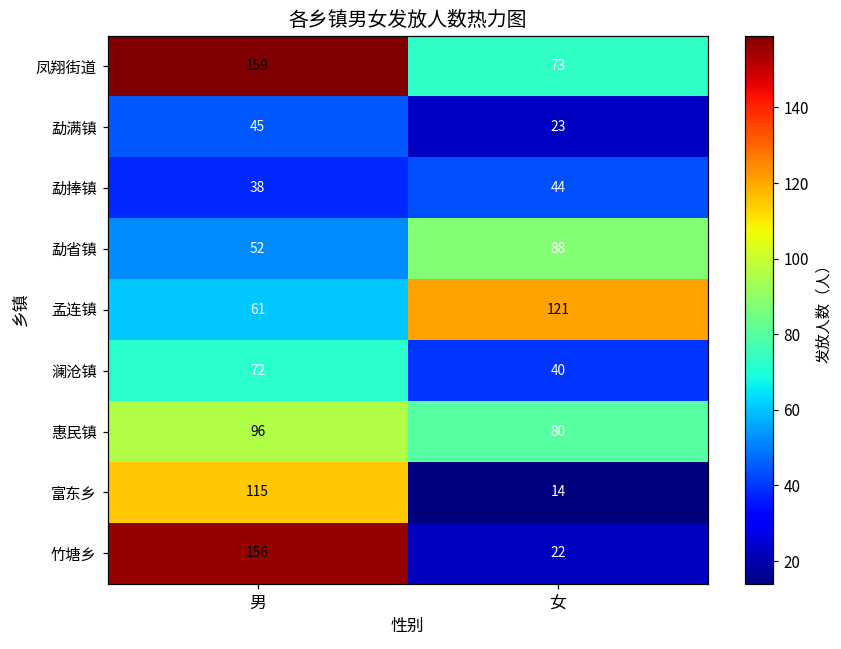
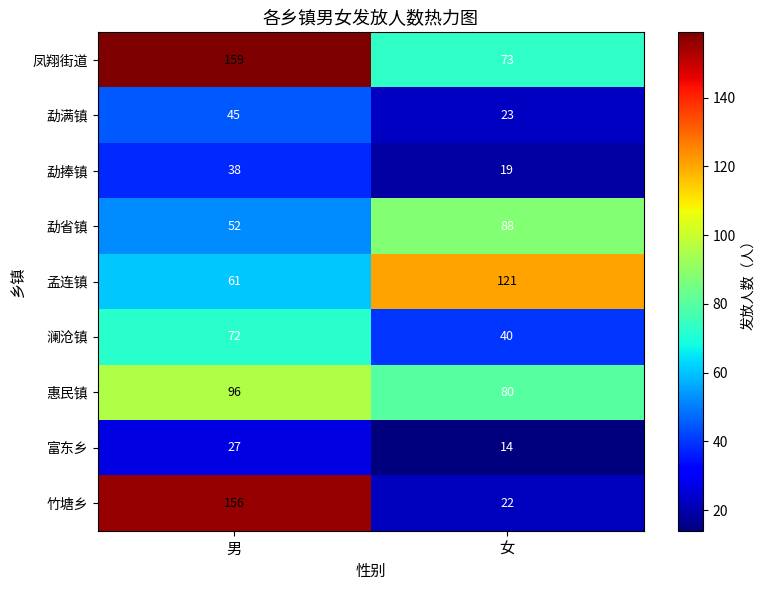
勐捧镇, 女: 44 -> 19
富东乡, 男: 115 -> 27
